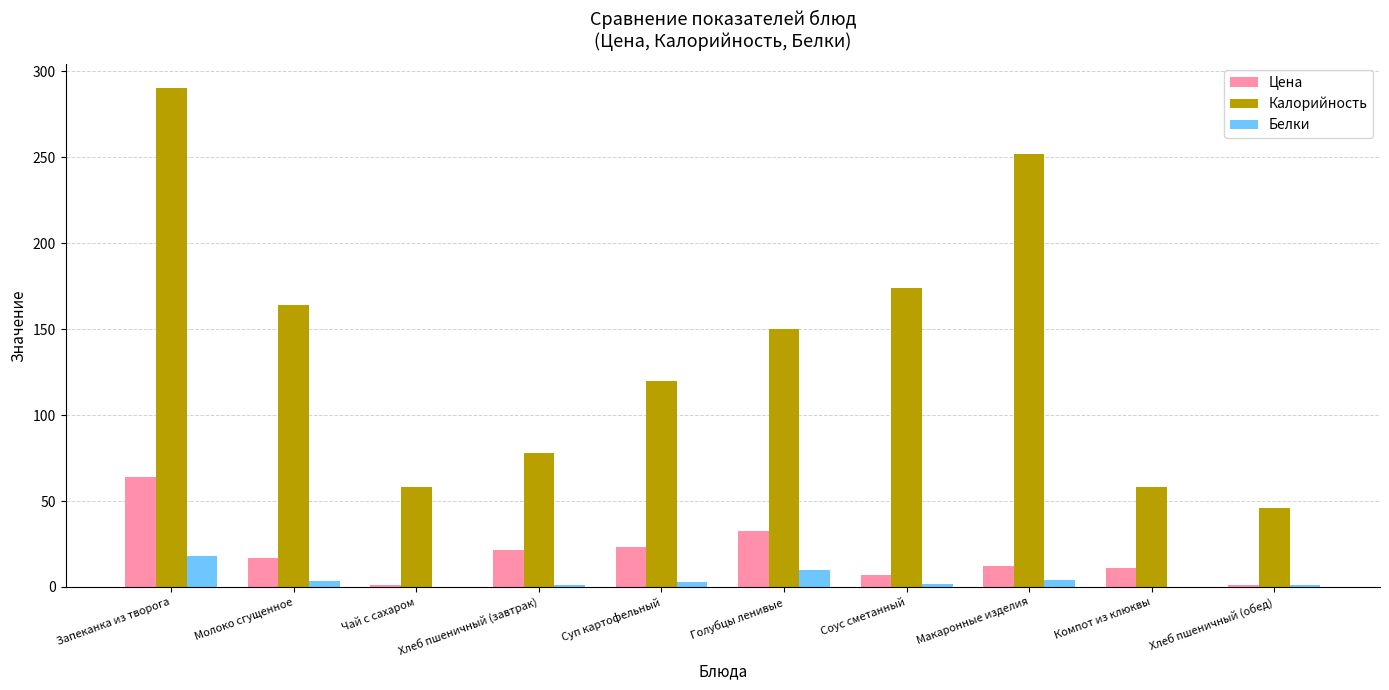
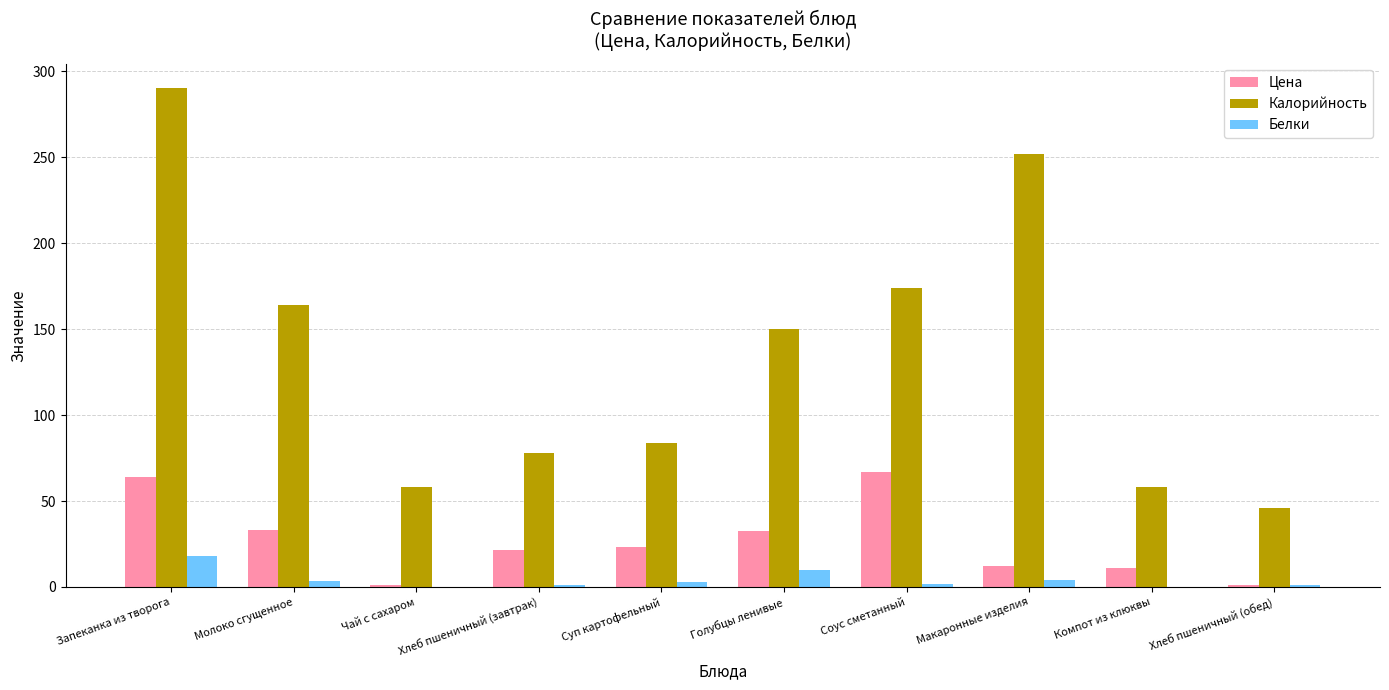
Цена, Молоко сгущенное: 17 -> 33
Калорийность, Суп картофельный: 120 -> 84
Цена, Соус сметанный: 7 -> 67
